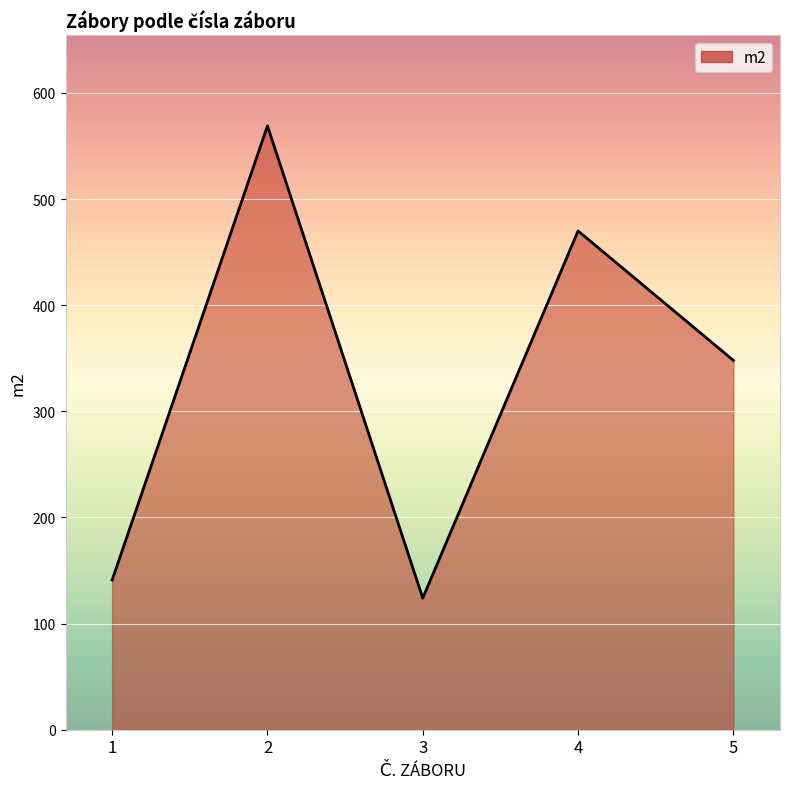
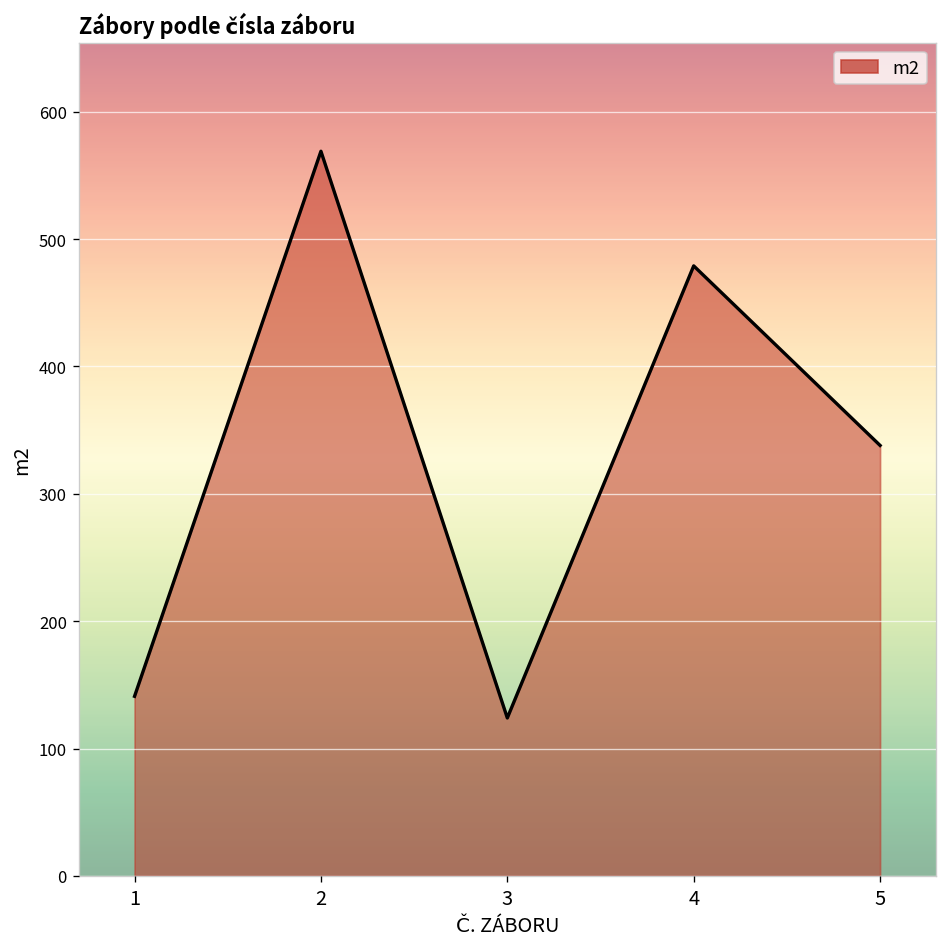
4: 470 -> 479
5: 348 -> 338
